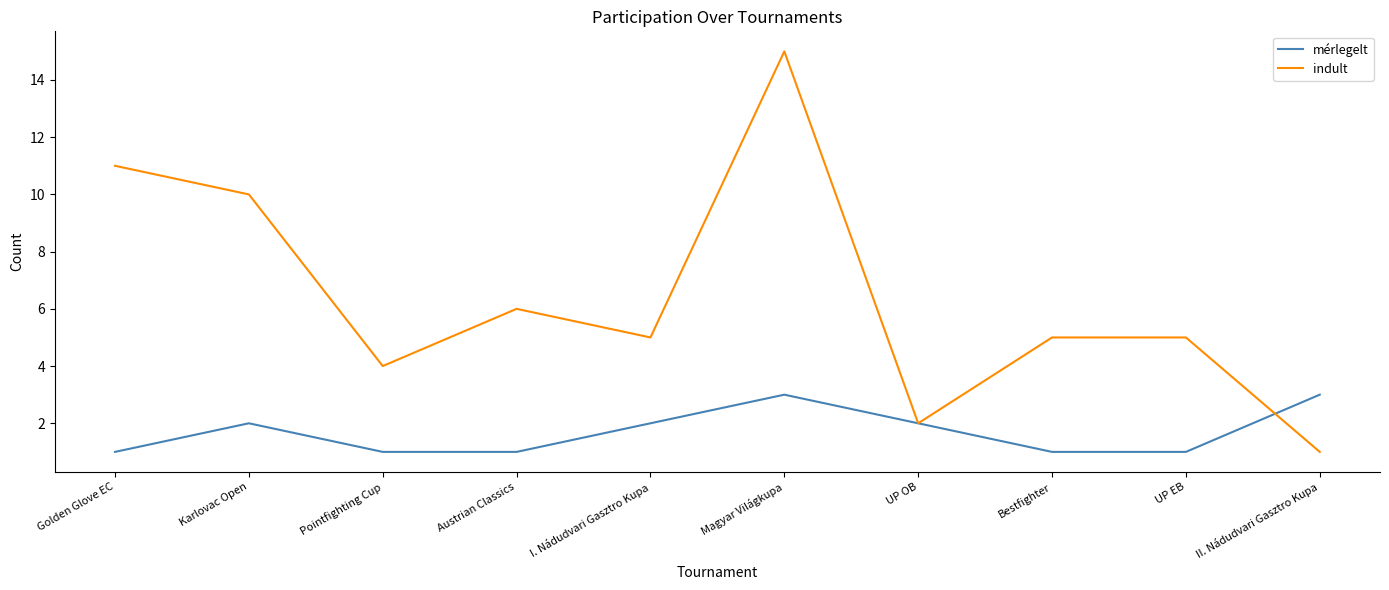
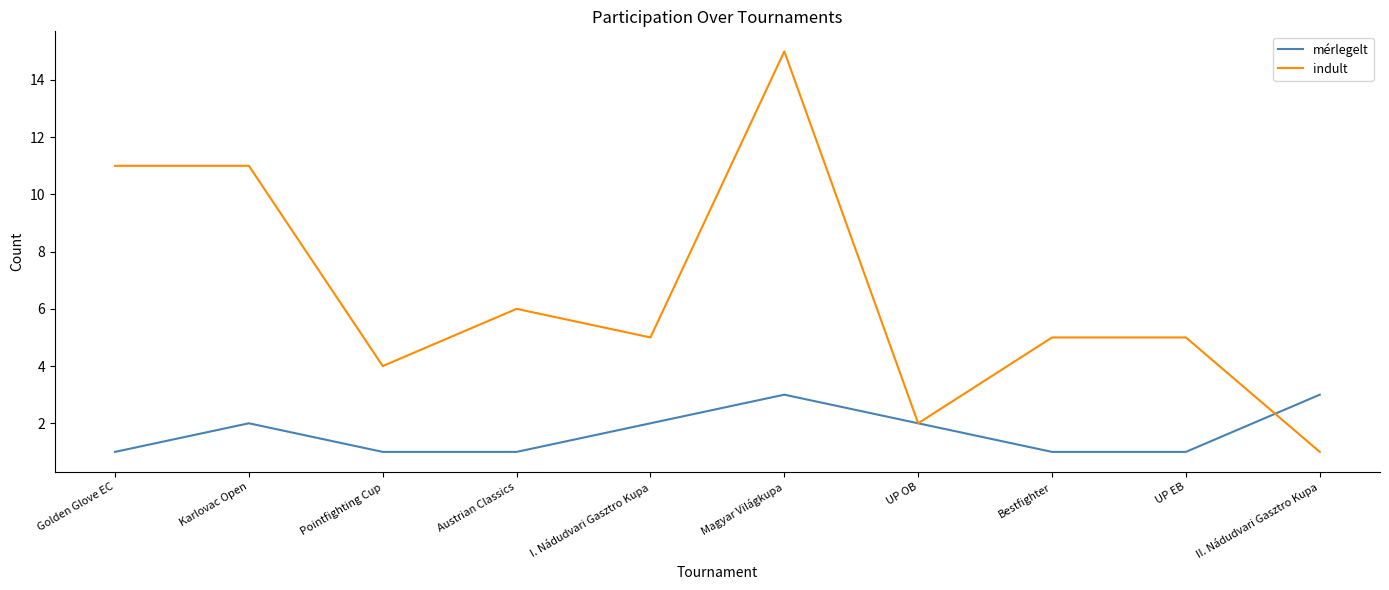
indult, Karlovac Open: 10 -> 11
